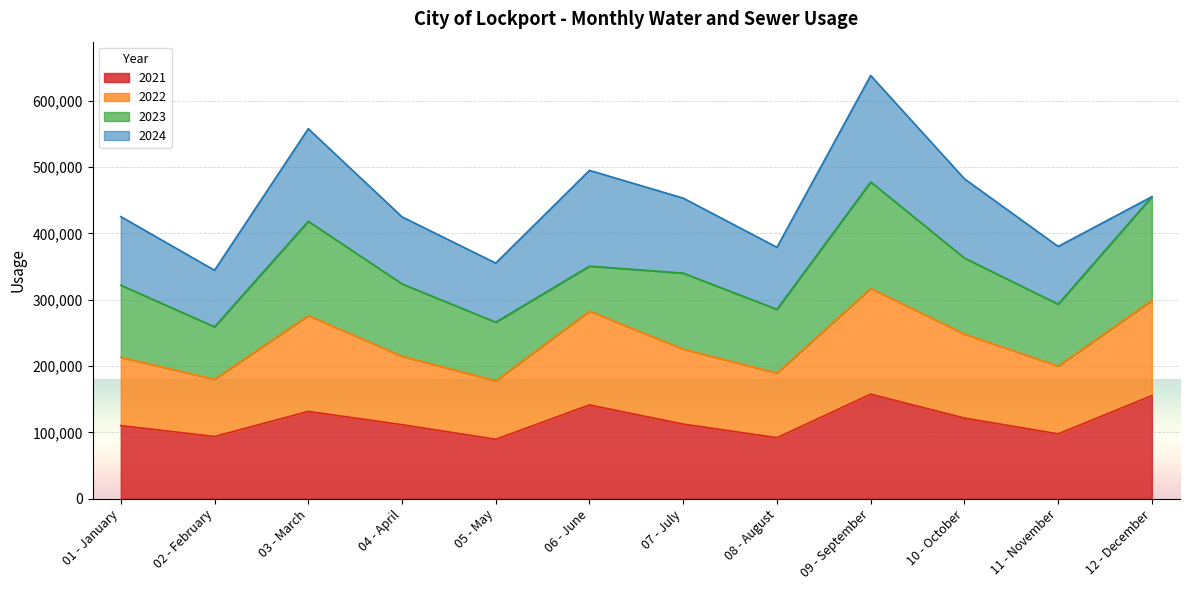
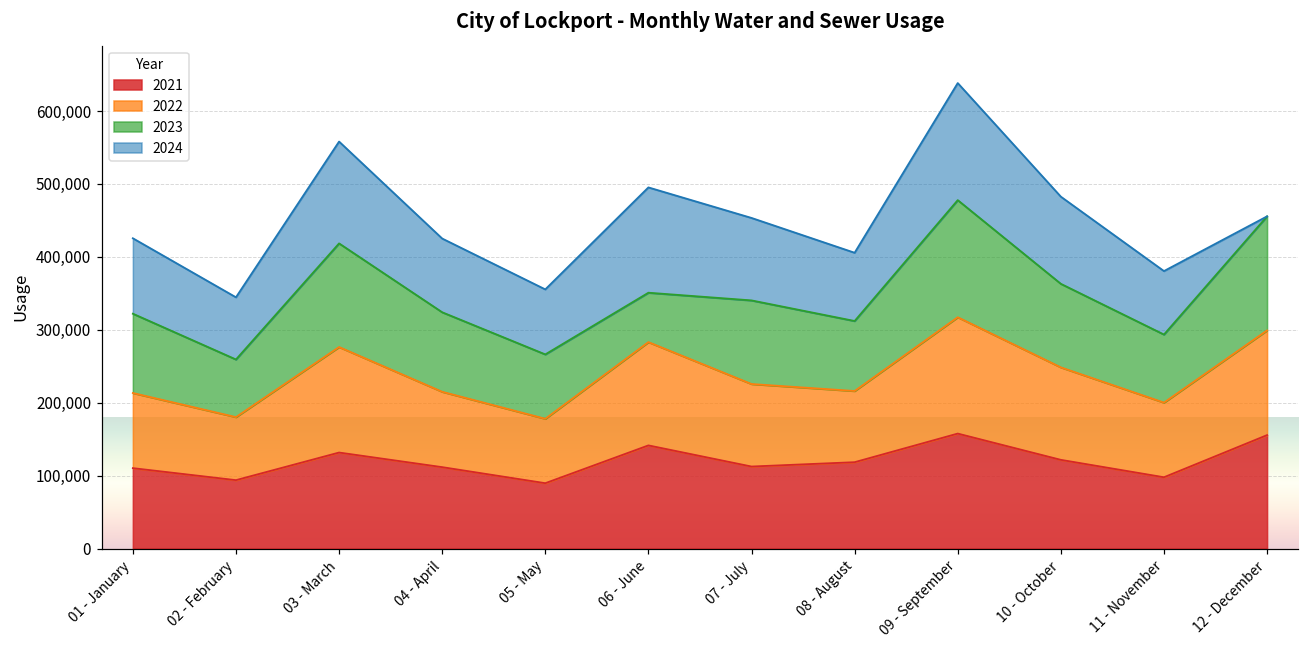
2021, 08 - August: 90,000 -> 120,000
